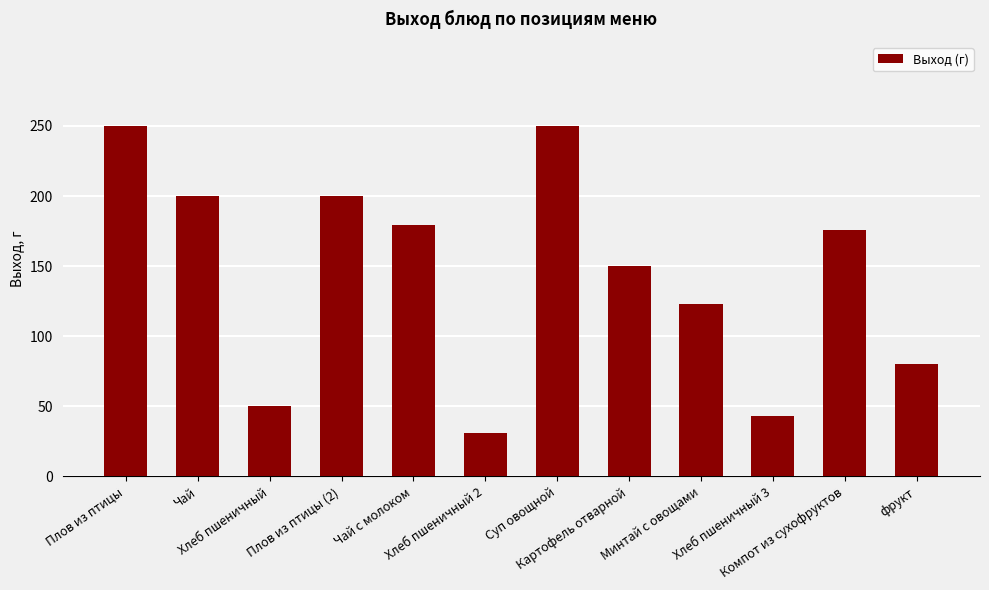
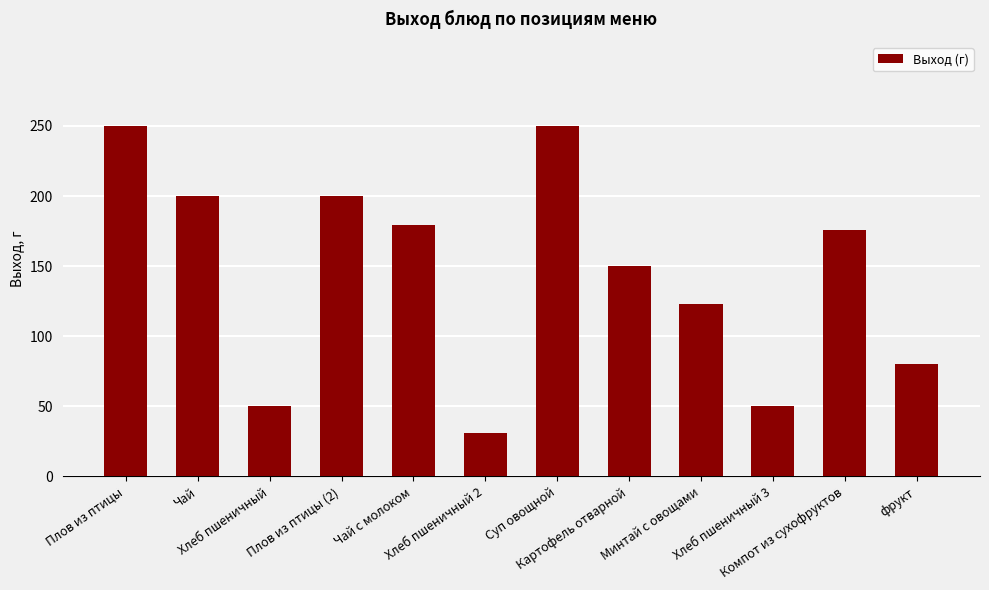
Хлеб пшеничный 3: 43 -> 50
